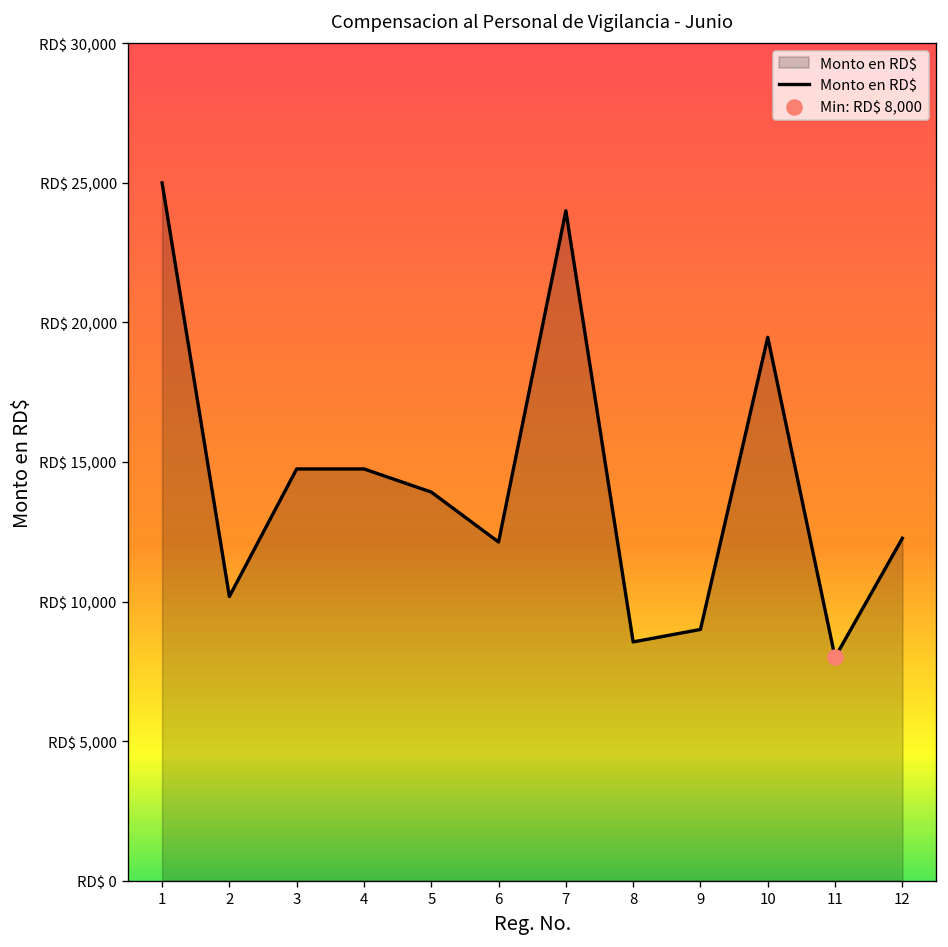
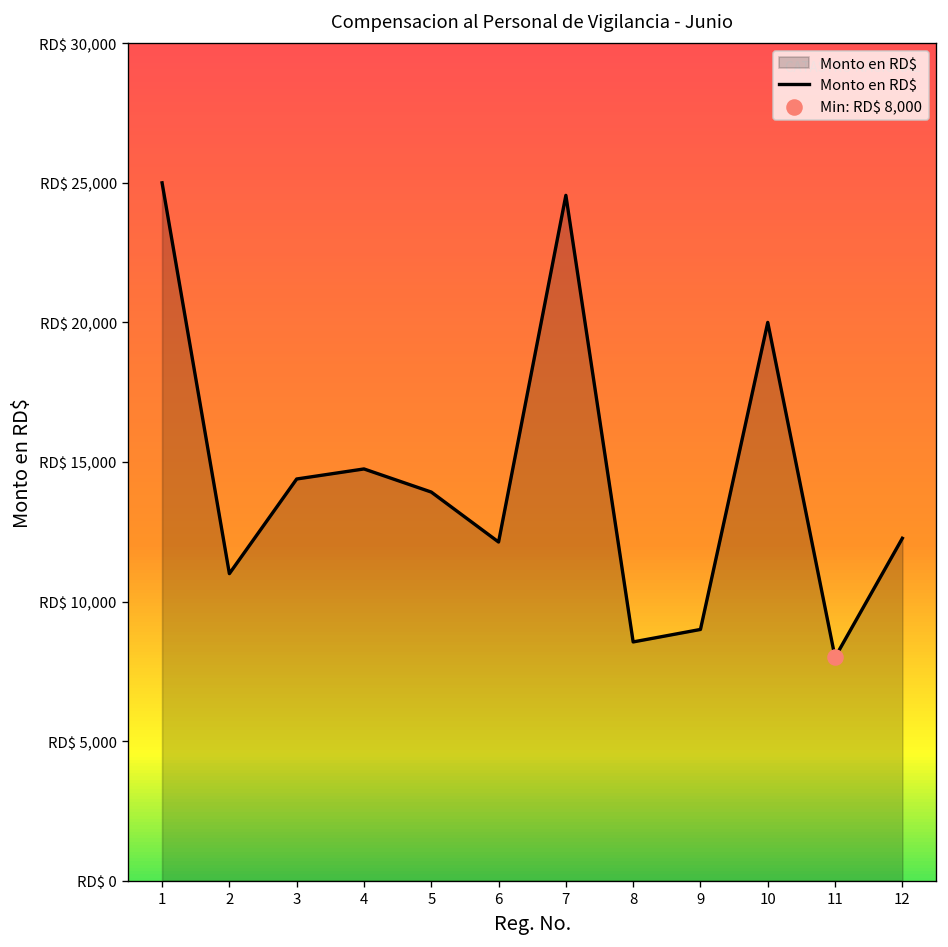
Monto en RD$, 2: RD$ 10,200 -> RD$ 11,000
Monto en RD$, 3: RD$ 14,800 -> RD$ 14,400
Monto en RD$, 7: RD$ 24,000 -> RD$ 24,600
Monto en RD$, 10: RD$ 19,500 -> RD$ 20,000
